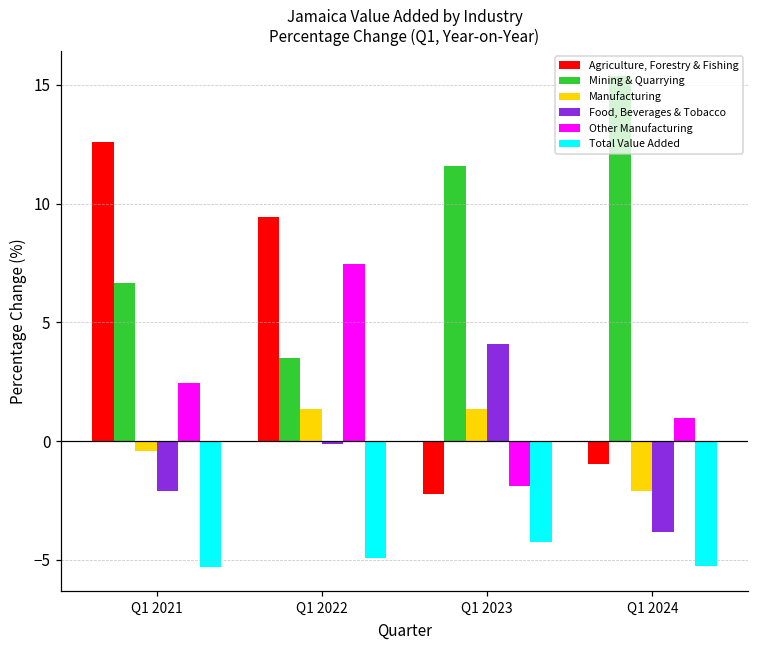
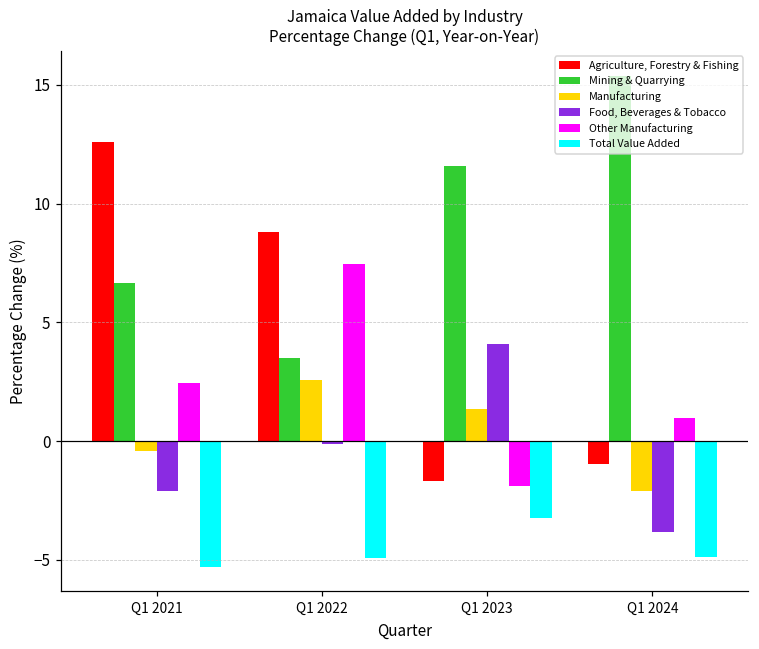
Agriculture, Forestry & Fishing, Q1 2022: 9.4 -> 8.8
Manufacturing, Q1 2022: 1.3 -> 2.6
Agriculture, Forestry & Fishing, Q1 2023: -2.2 -> -1.7
Total Value Added, Q1 2023: -4.3 -> -3.3
Total Value Added, Q1 2024: -5.2 -> -4.9
